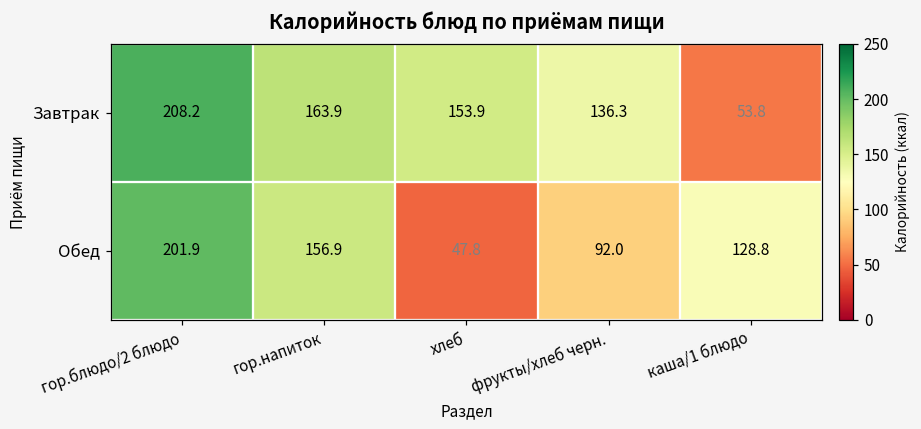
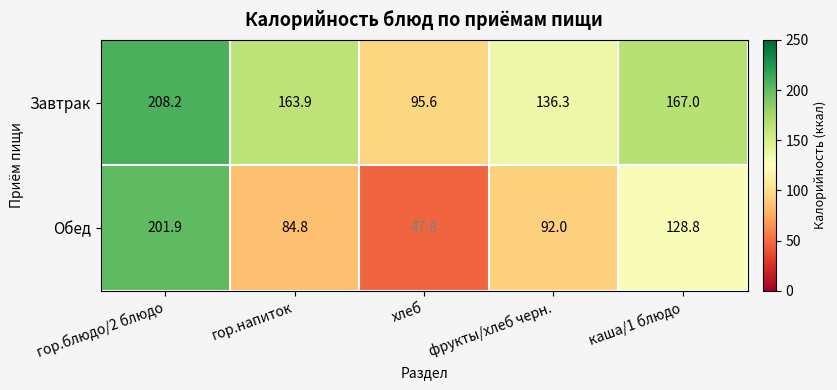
Завтрак, хлеб: 153.9 -> 95.6
Завтрак, каша/1 блюдо: 53.8 -> 167.0
Обед, гор.напиток: 156.9 -> 84.8
